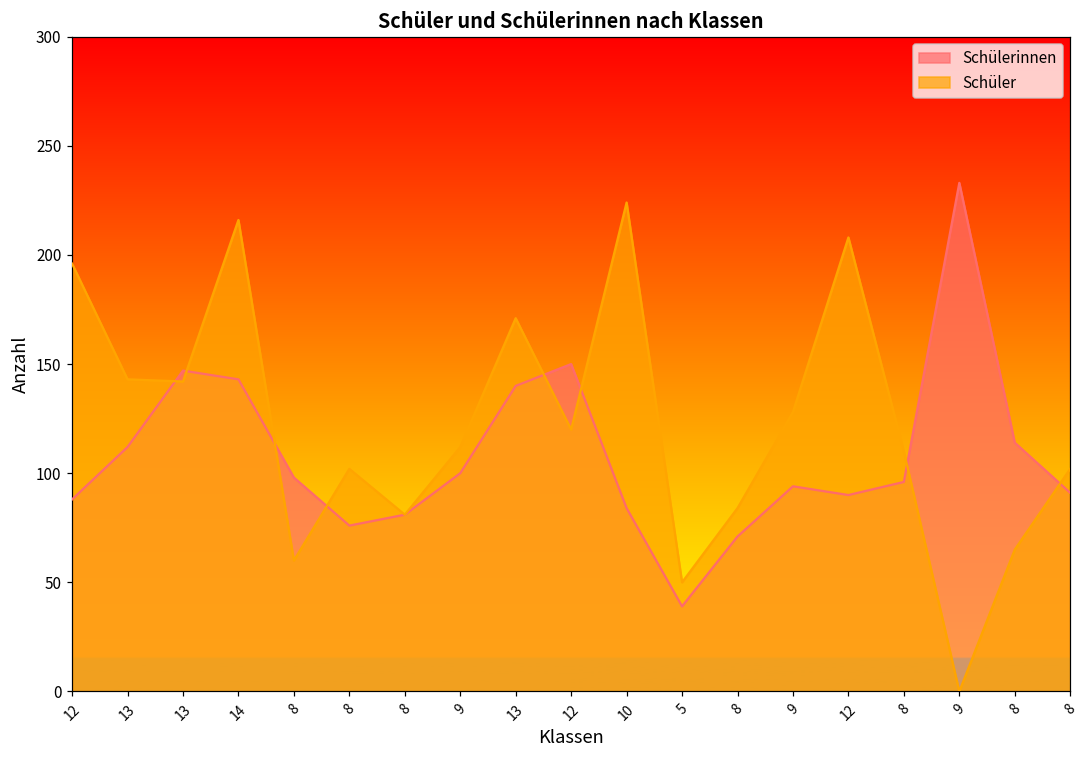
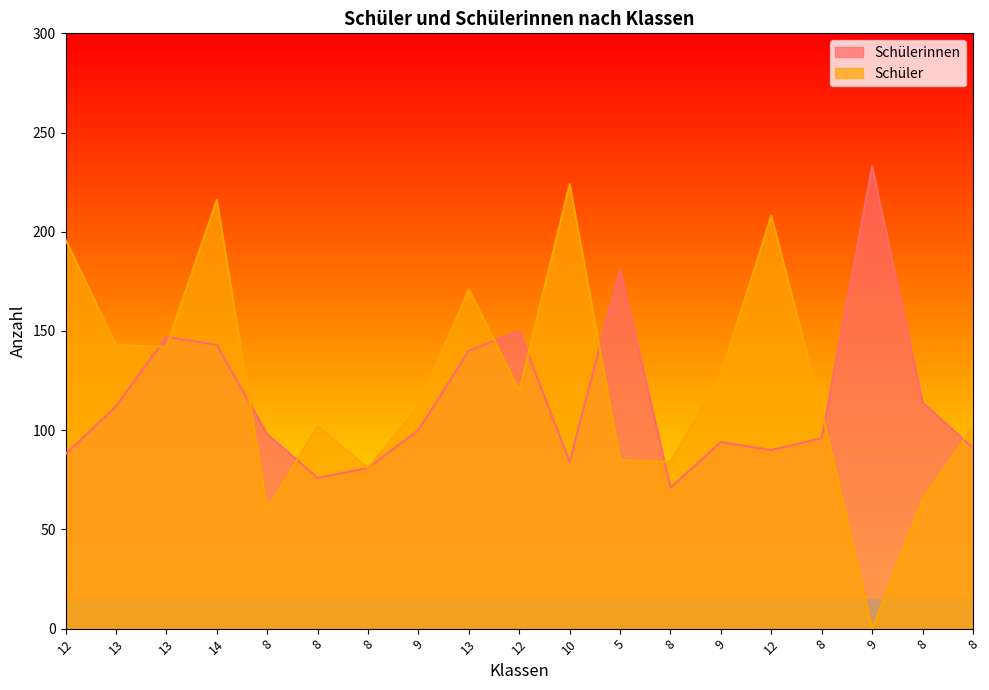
Schülerinnen, 5: 39 -> 181
Schüler, 5: 50 -> 85
